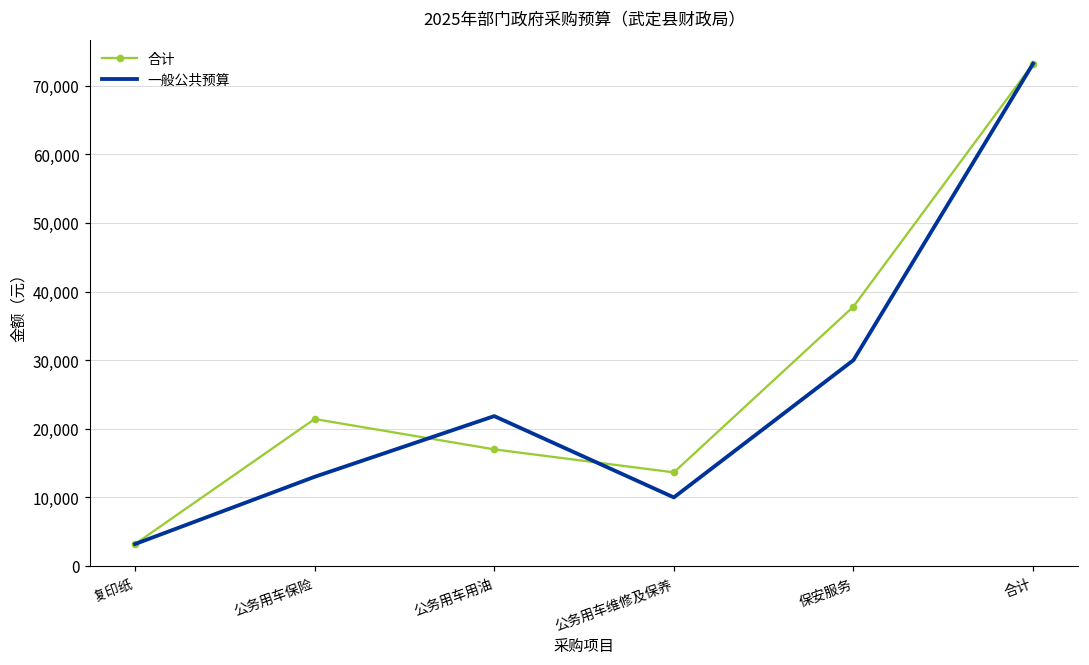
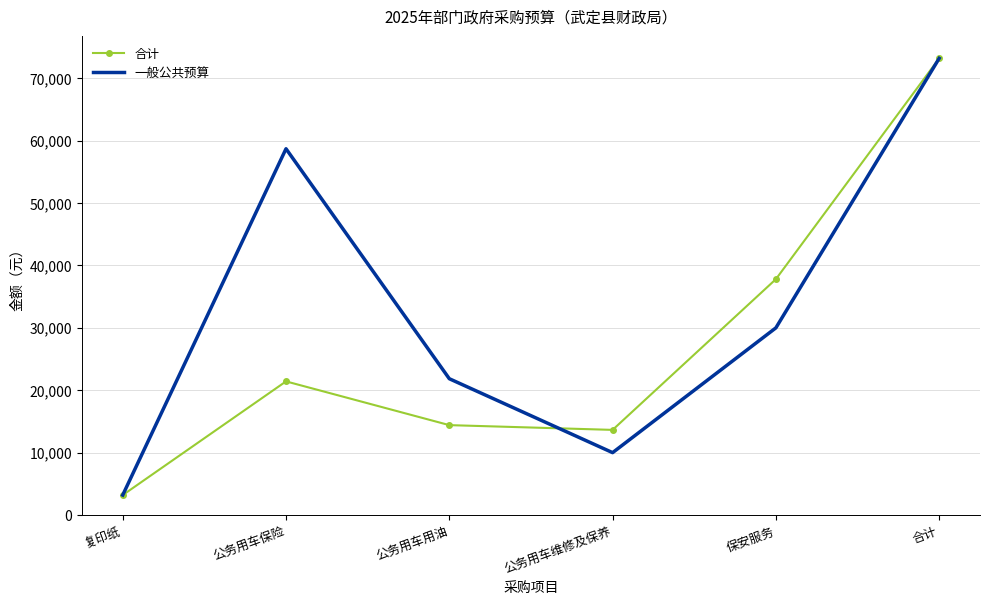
一般公共预算, 公务用车保险: 13,000 -> 59,000
合计, 公务用车用油: 17,000 -> 14,000
